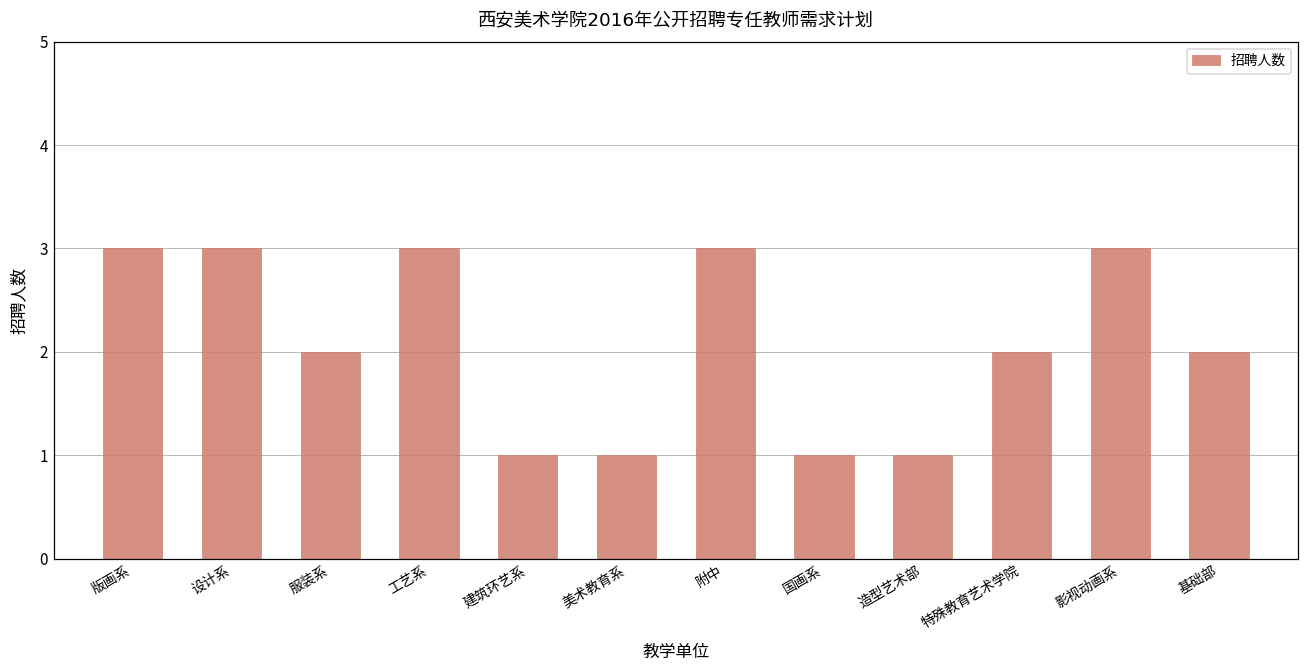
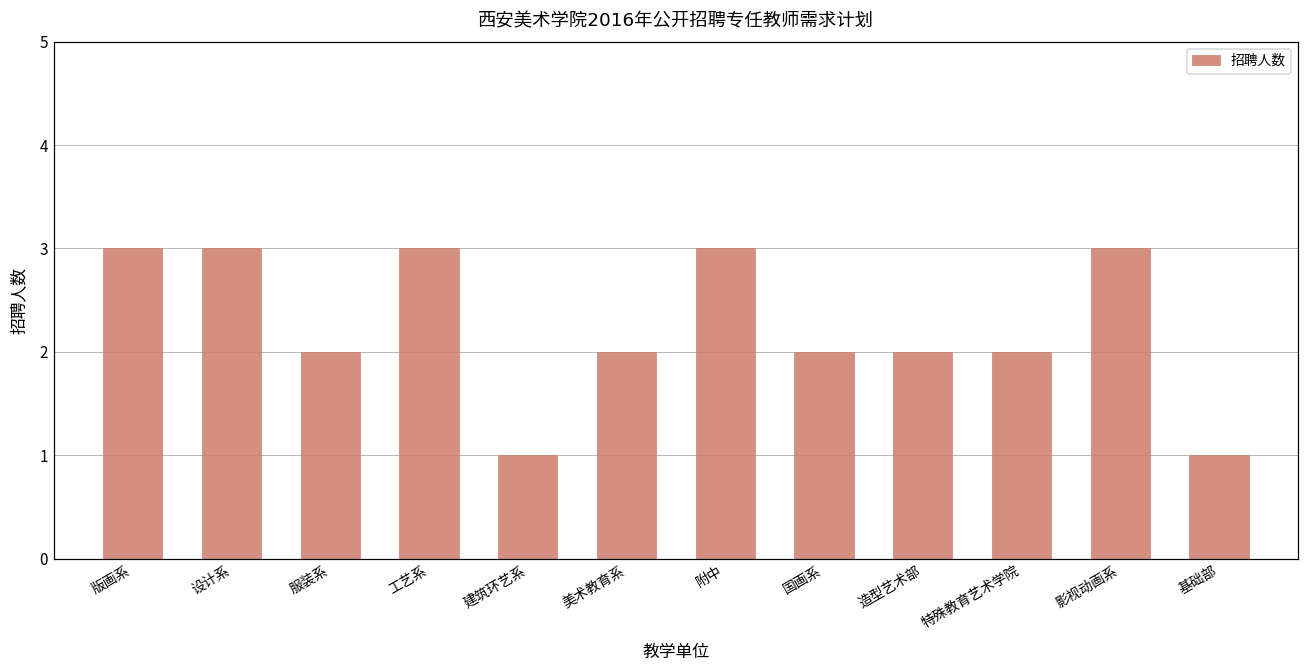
美术教育系: 1 -> 2
国画系: 1 -> 2
造型艺术部: 1 -> 2
基础部: 2 -> 1
